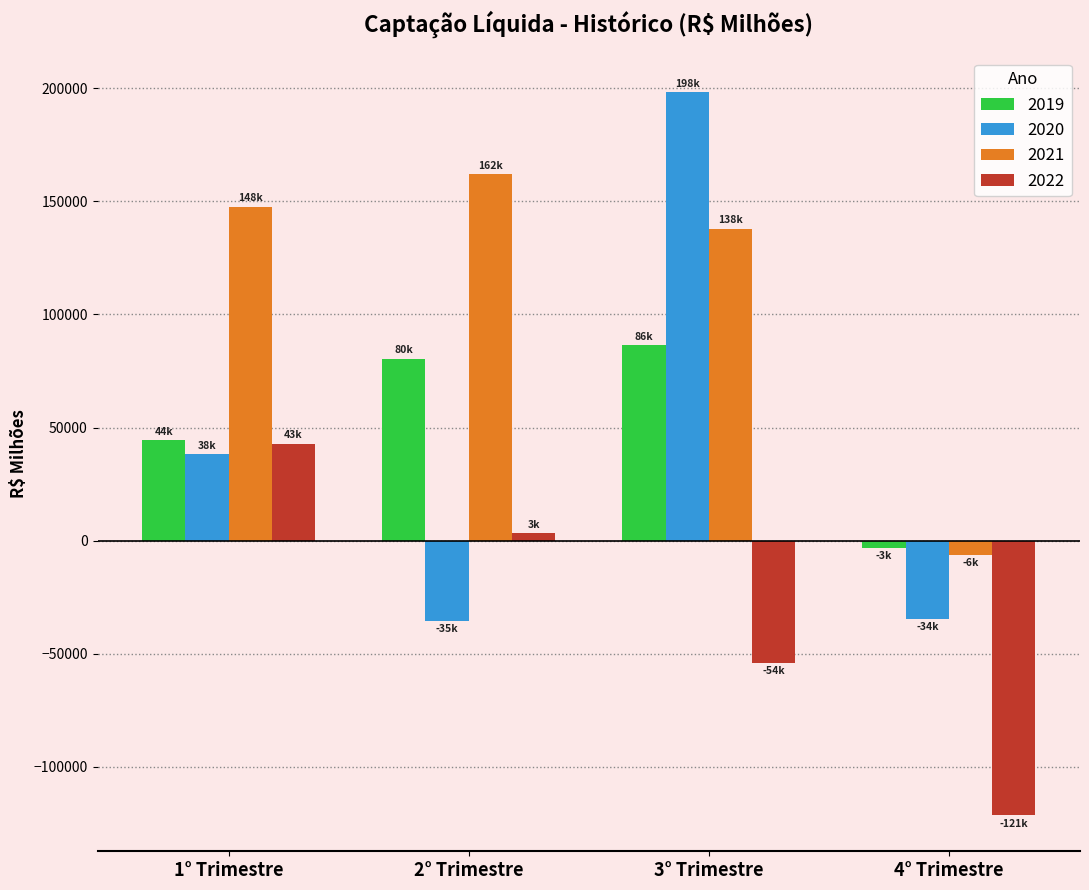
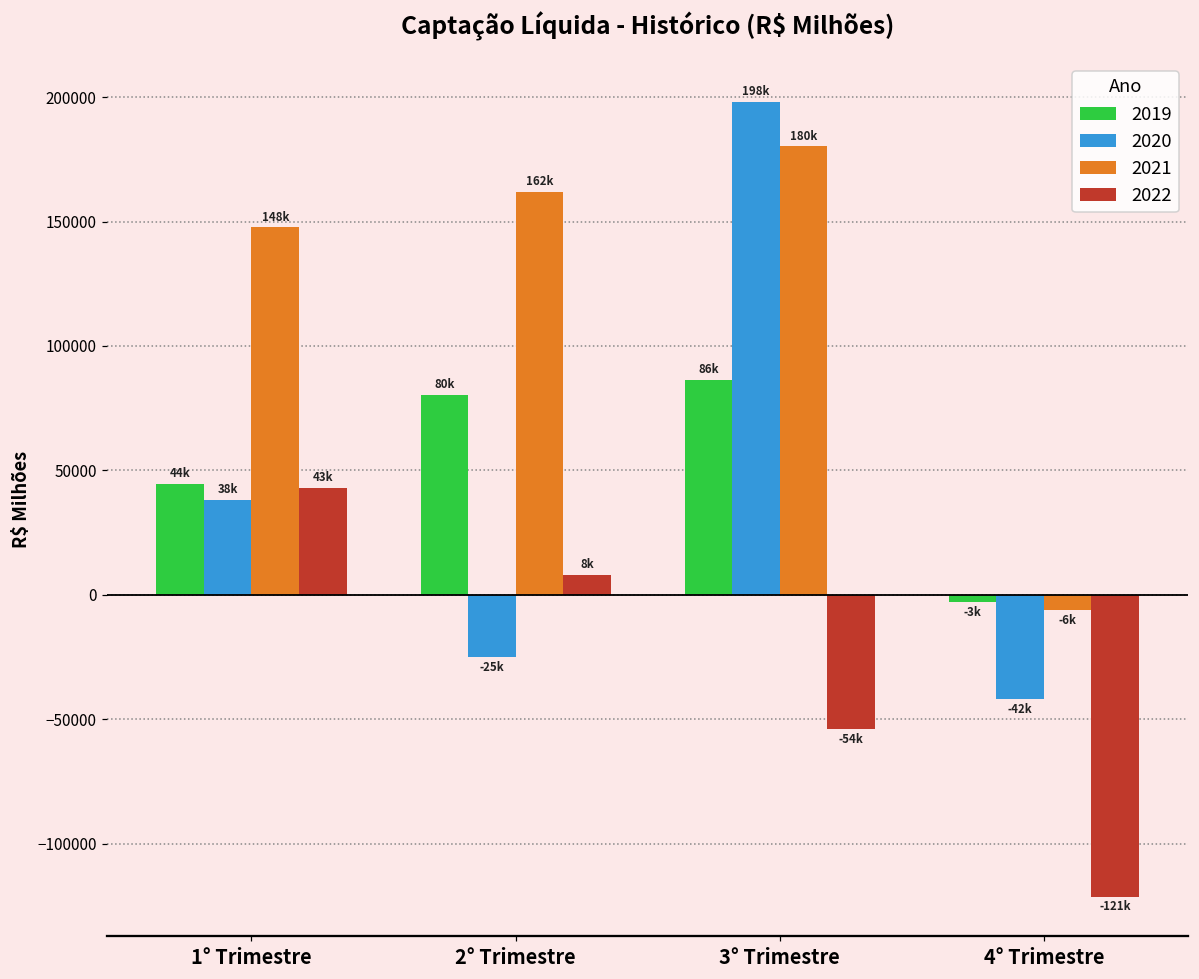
2020, 2° Trimestre: -35k -> -25k
2022, 2° Trimestre: 3k -> 8k
2021, 3° Trimestre: 138k -> 180k
2020, 4° Trimestre: -34k -> -42k
